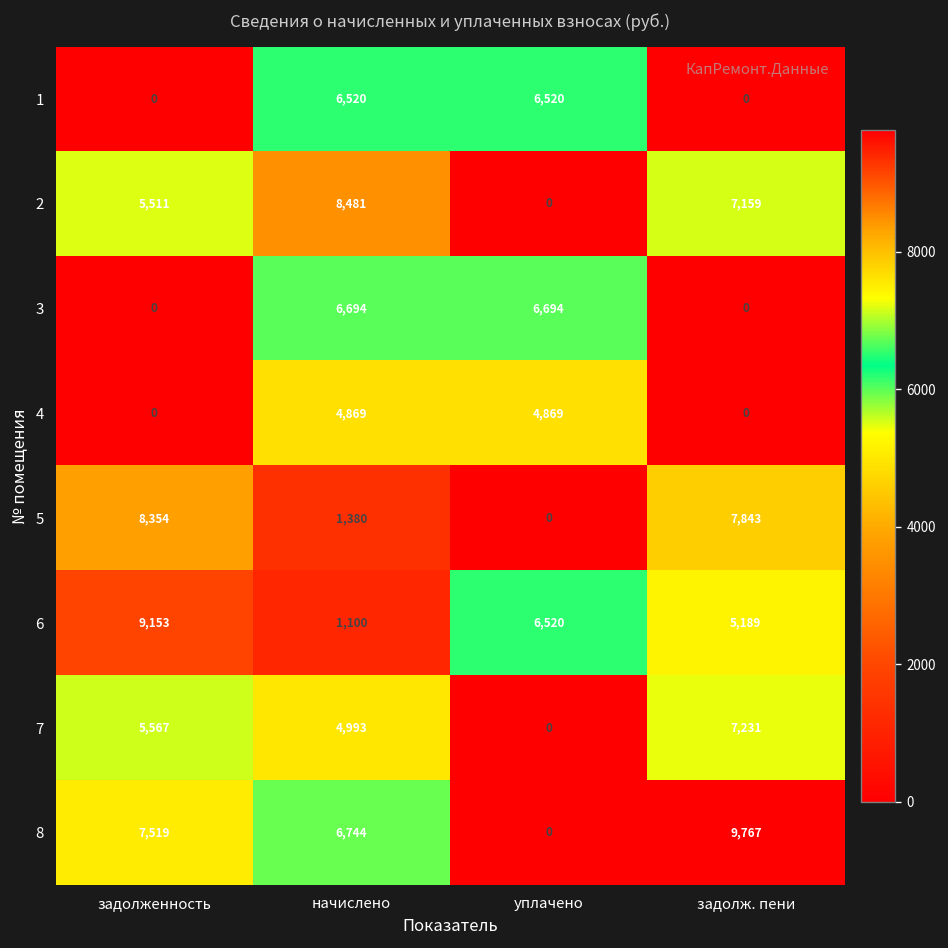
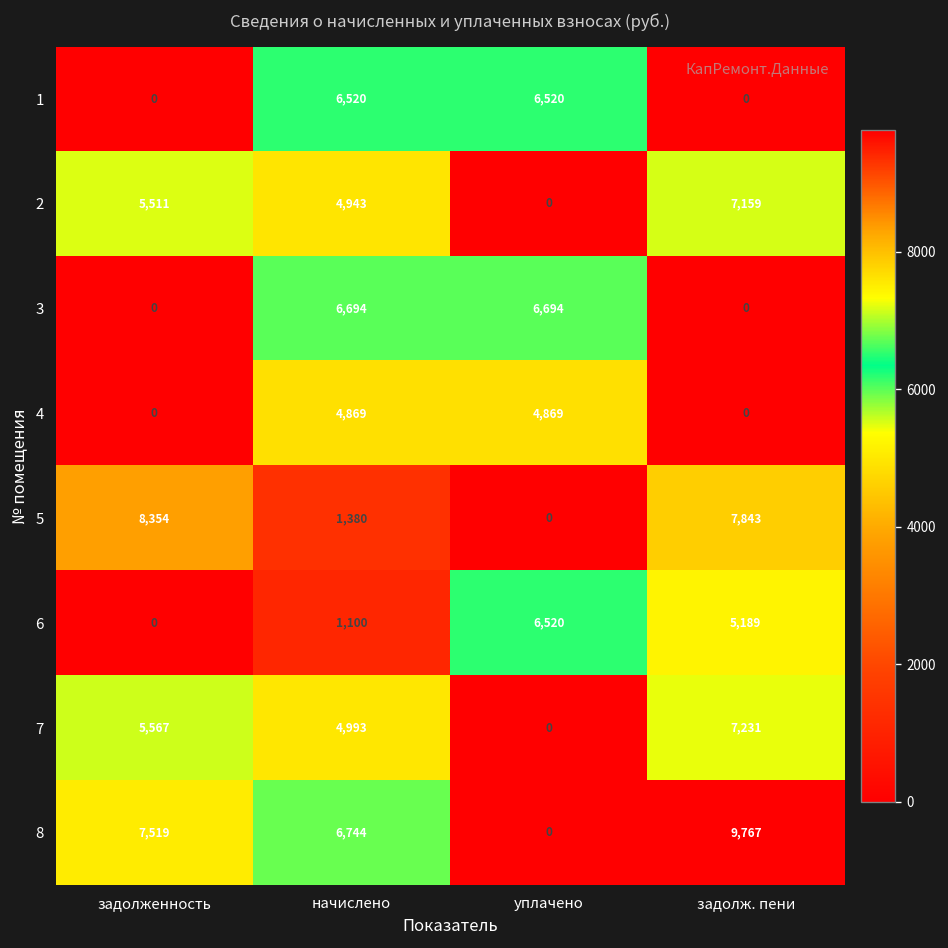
2, начислено: 8,481 -> 4,943
6, задолженность: 9,153 -> 0
